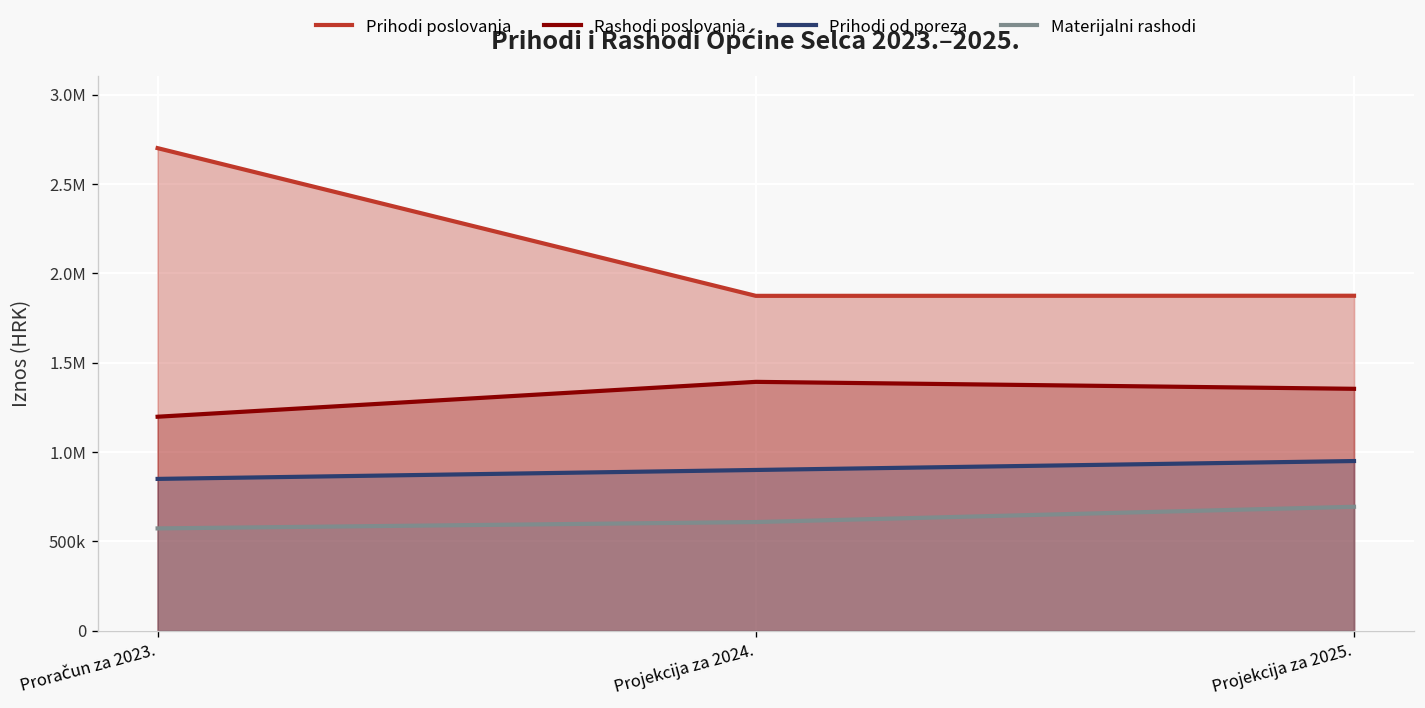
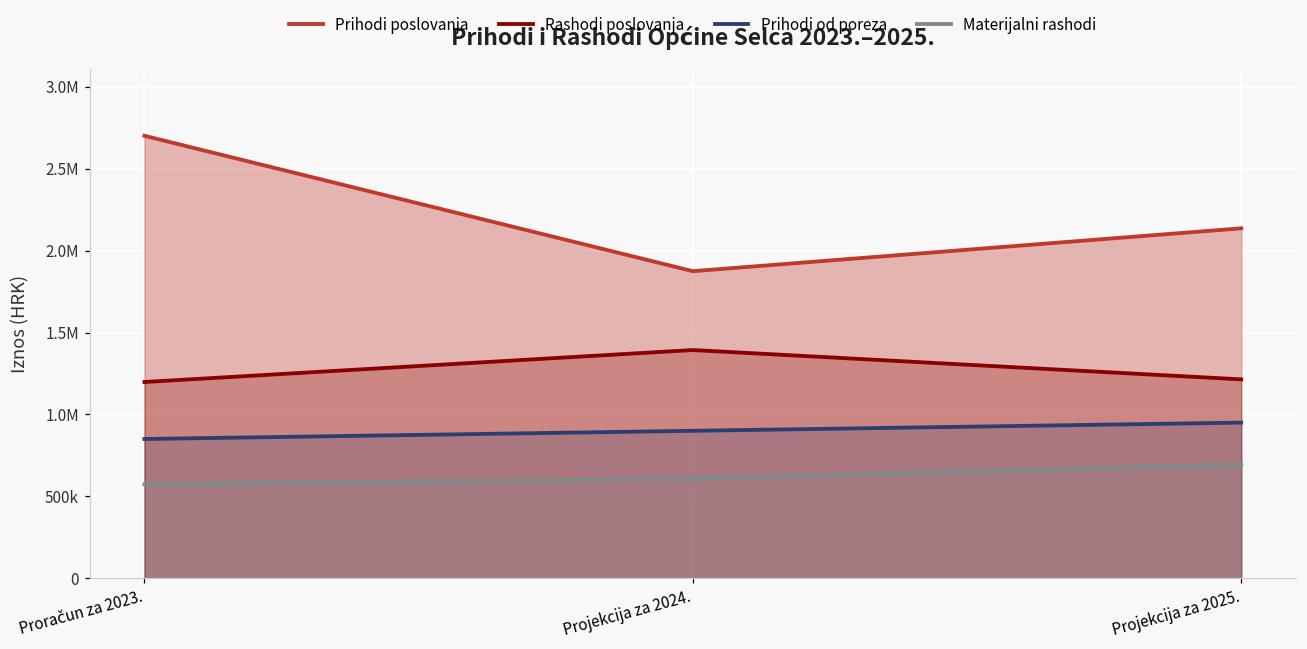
Prihodi poslovanja, Projekcija za 2025.: 1880000 -> 2140000
Rashodi poslovanja, Projekcija za 2025.: 1350000 -> 1210000
